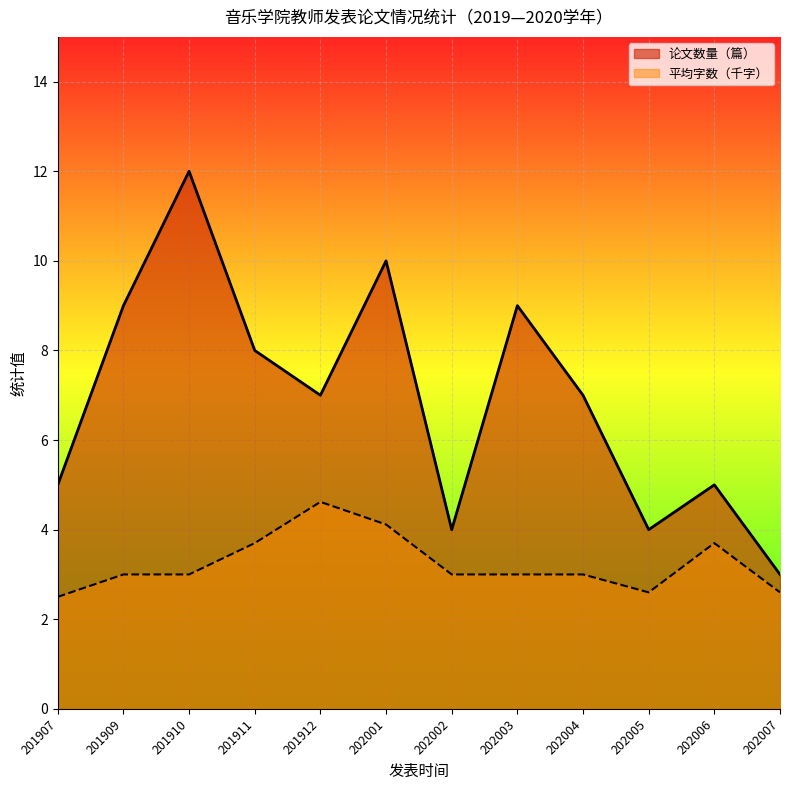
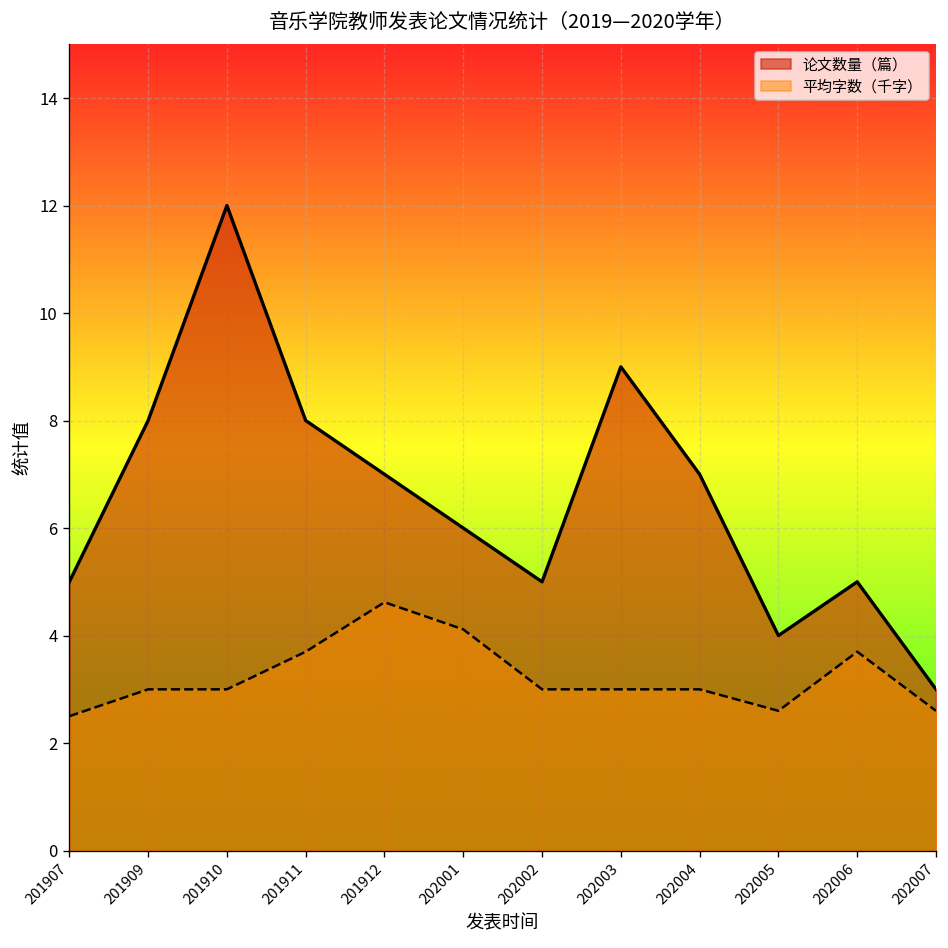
论文数量（篇）, 201909: 9 -> 8
论文数量（篇）, 202001: 10 -> 6
论文数量（篇）, 202002: 4 -> 5
